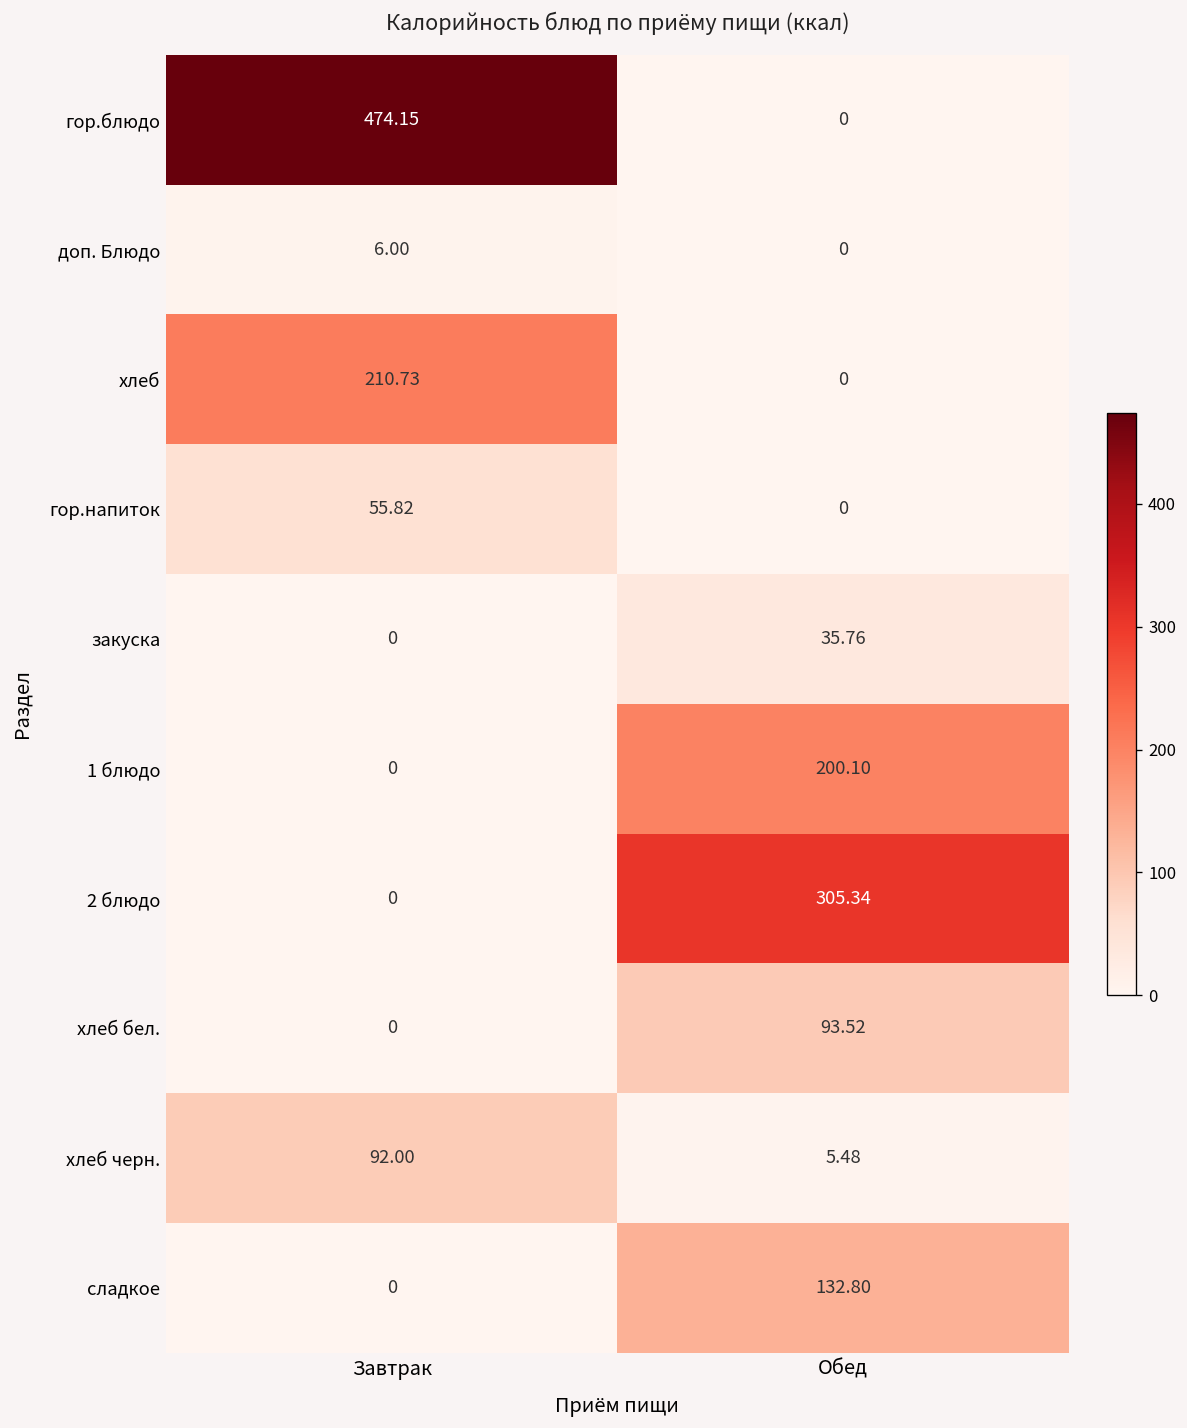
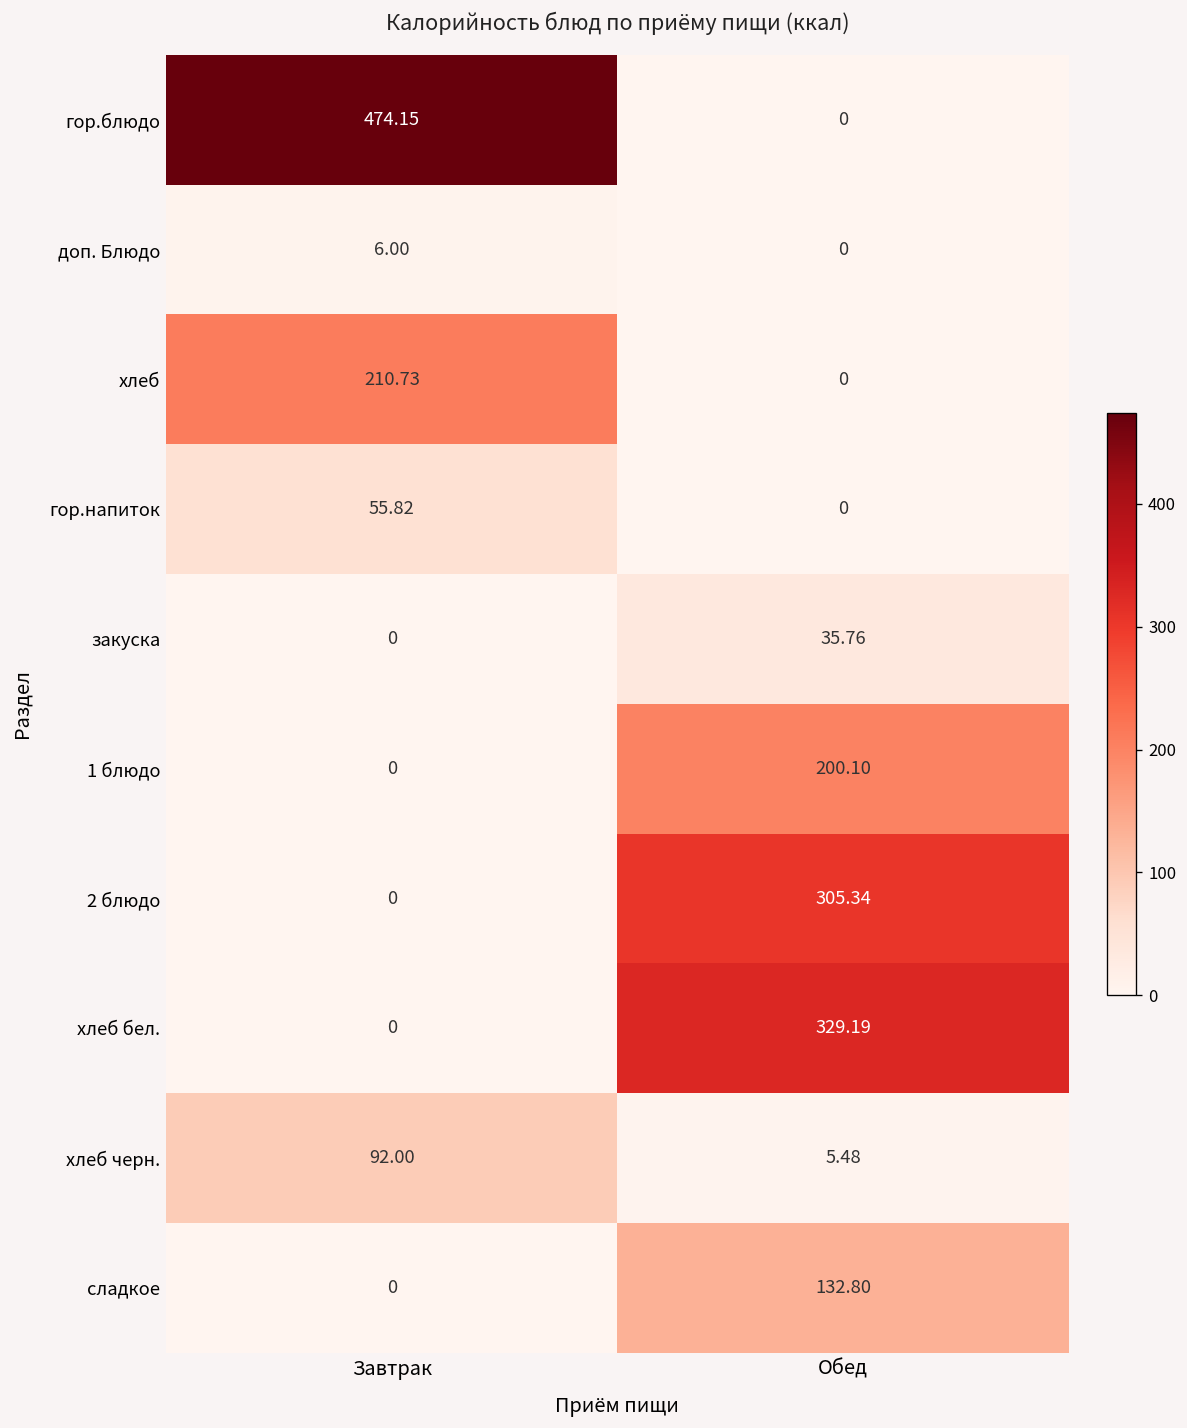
хлеб бел., Обед: 93.52 -> 329.19
